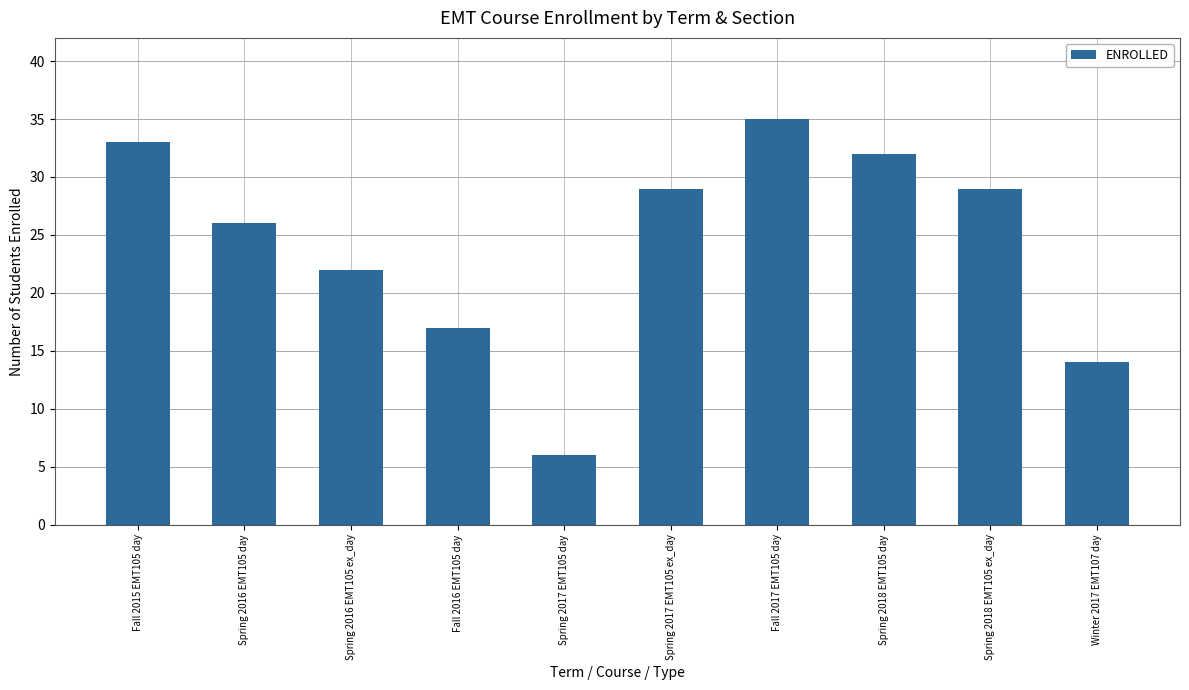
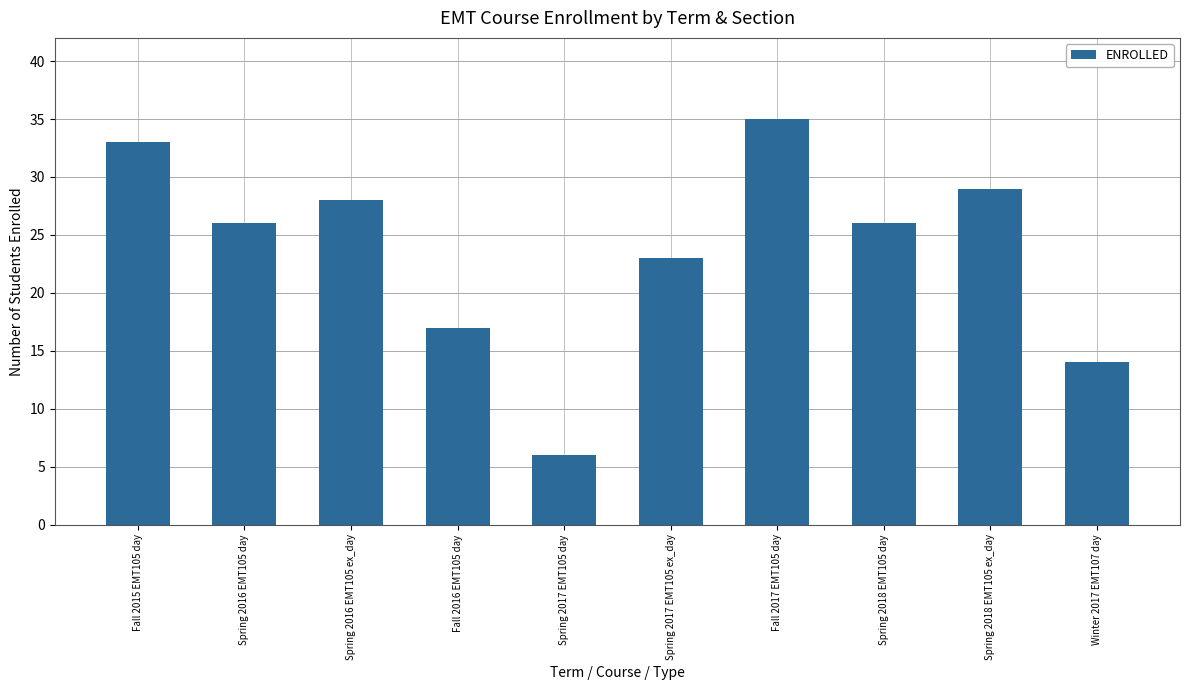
Spring 2016 EMT105 ex_day: 22 -> 28
Spring 2017 EMT105 ex_day: 29 -> 23
Spring 2018 EMT105 day: 32 -> 26
